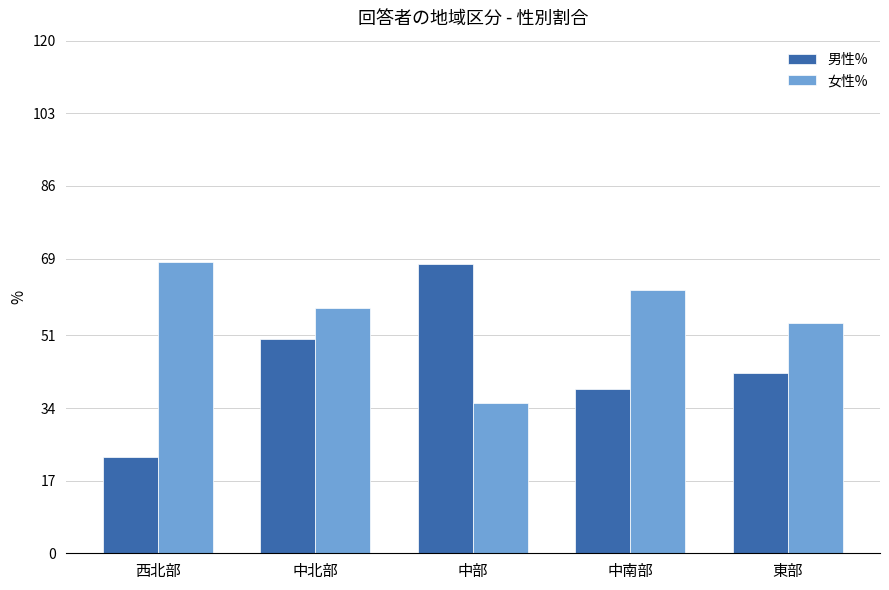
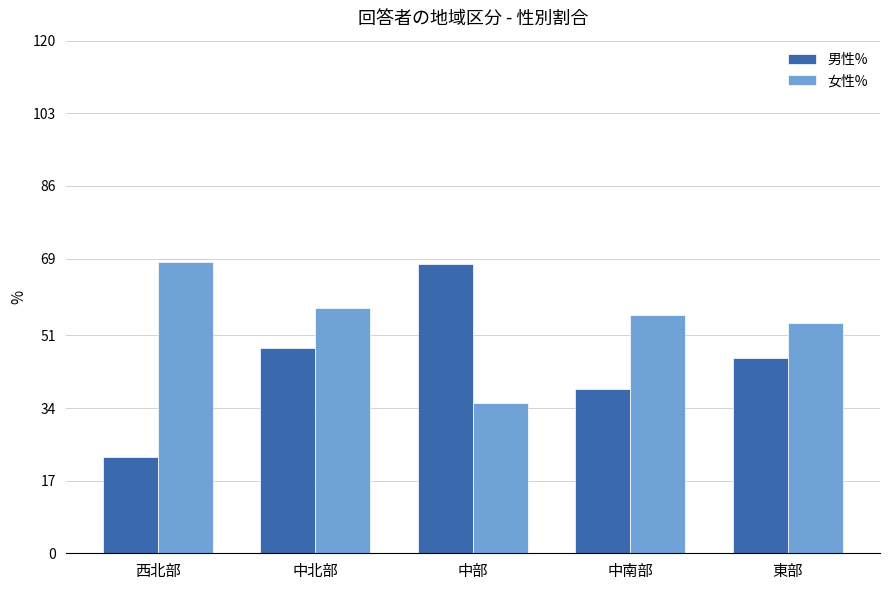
男性%, 中北部: 50 -> 48
女性%, 中南部: 62 -> 56
男性%, 東部: 42 -> 46
